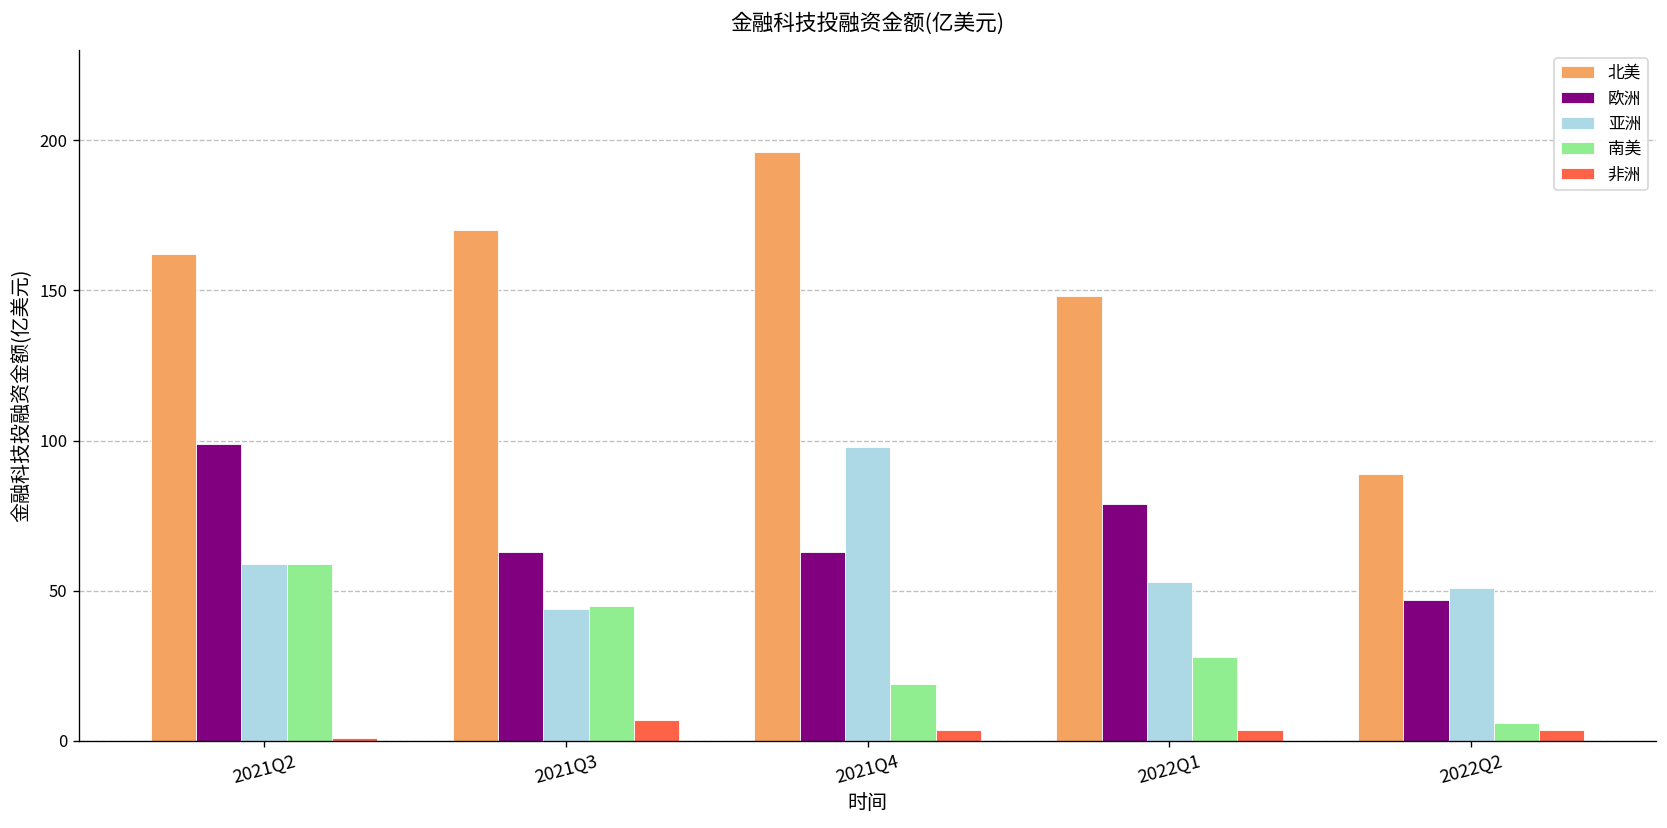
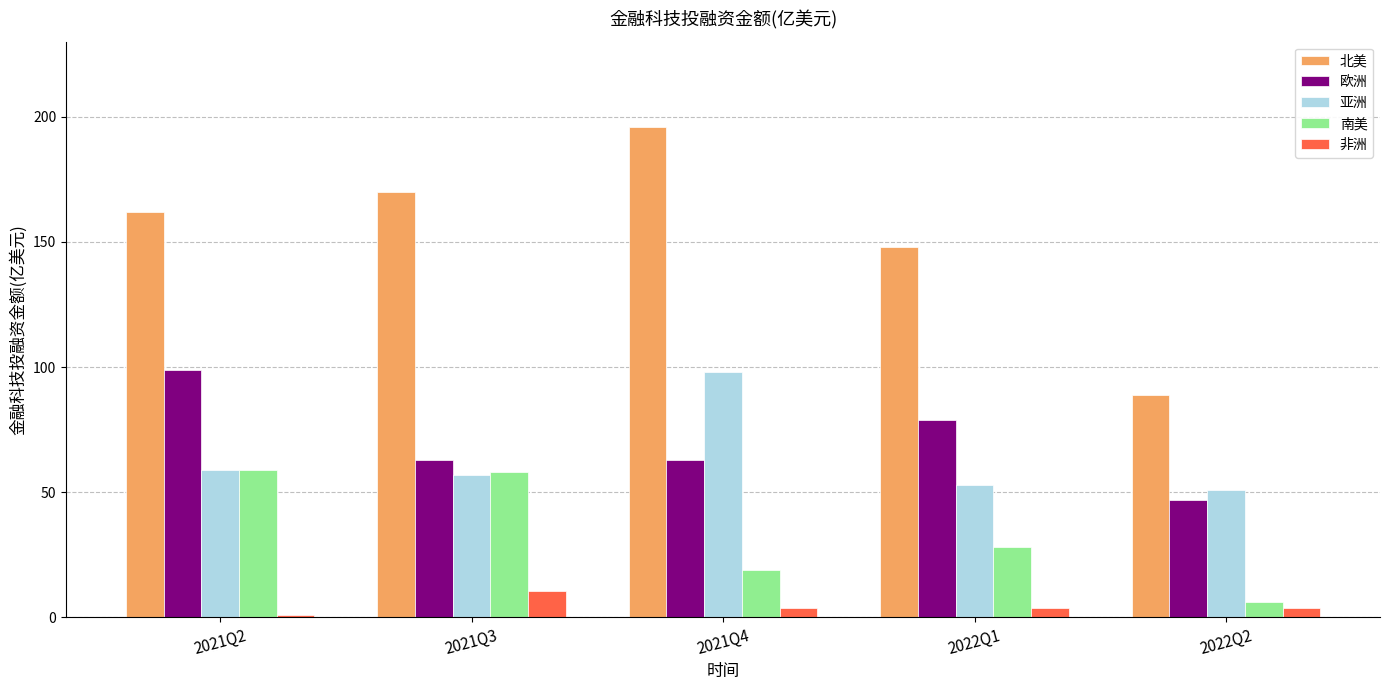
亚洲, 2021Q3: 44 -> 57
南美, 2021Q3: 45 -> 58
非洲, 2021Q3: 7 -> 11
